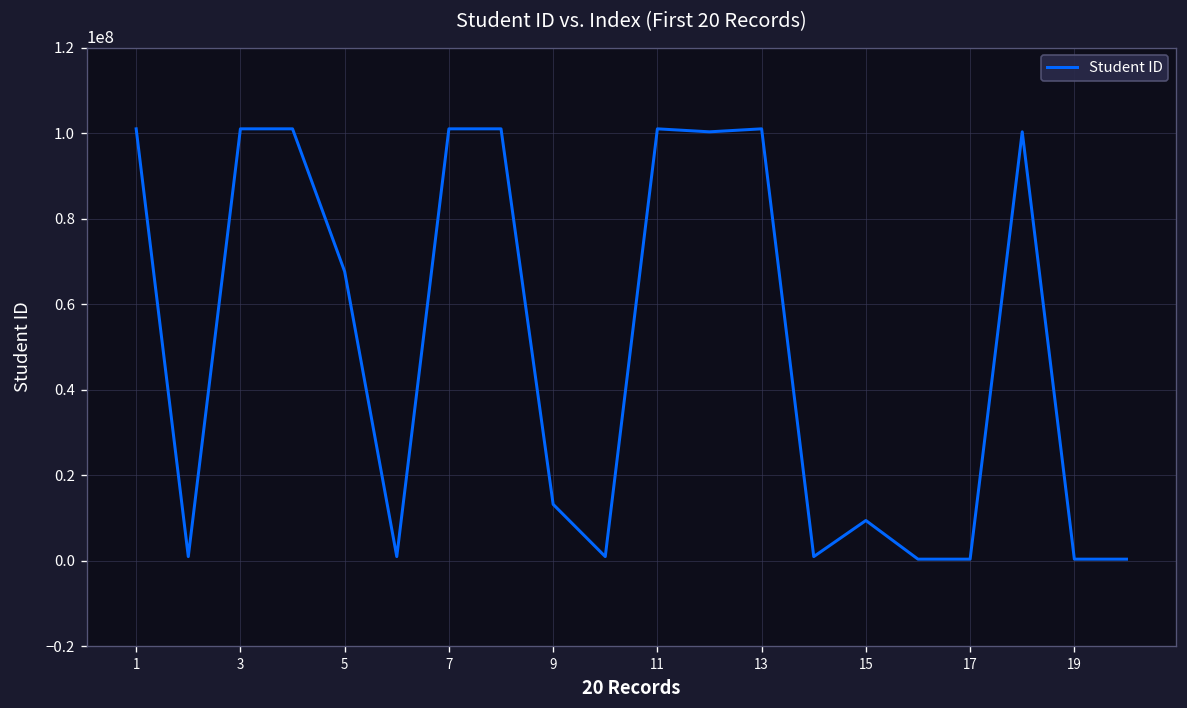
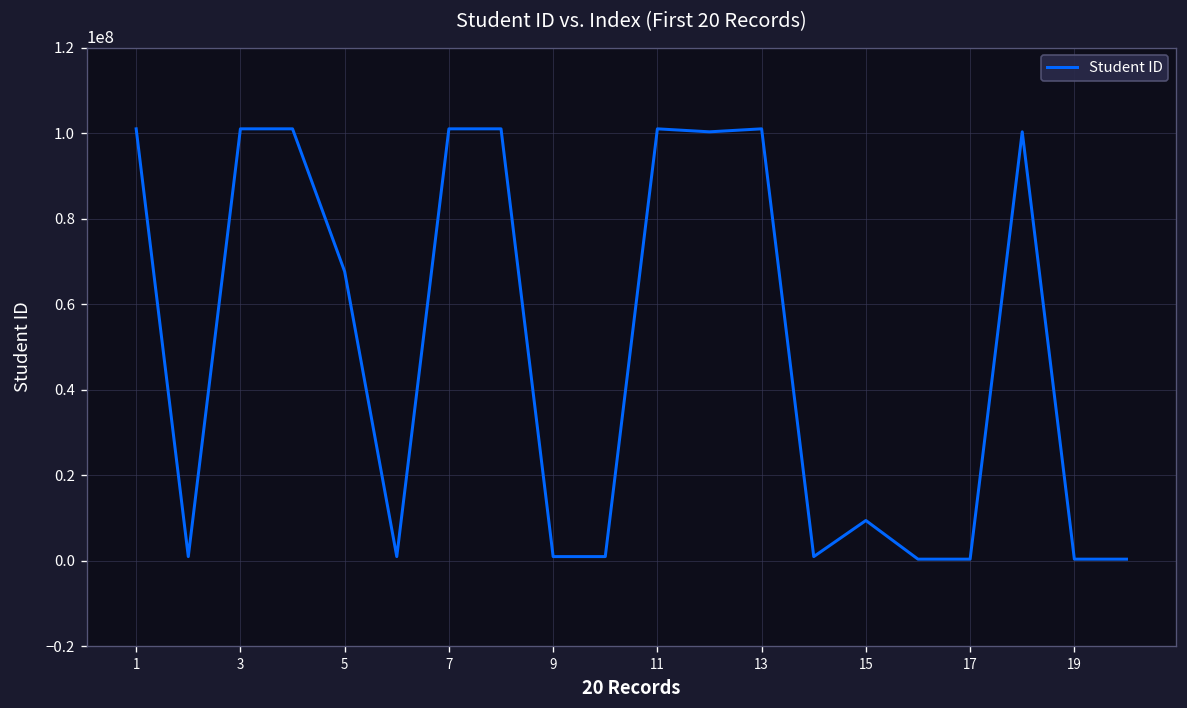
9: 13000000 -> 1000000
